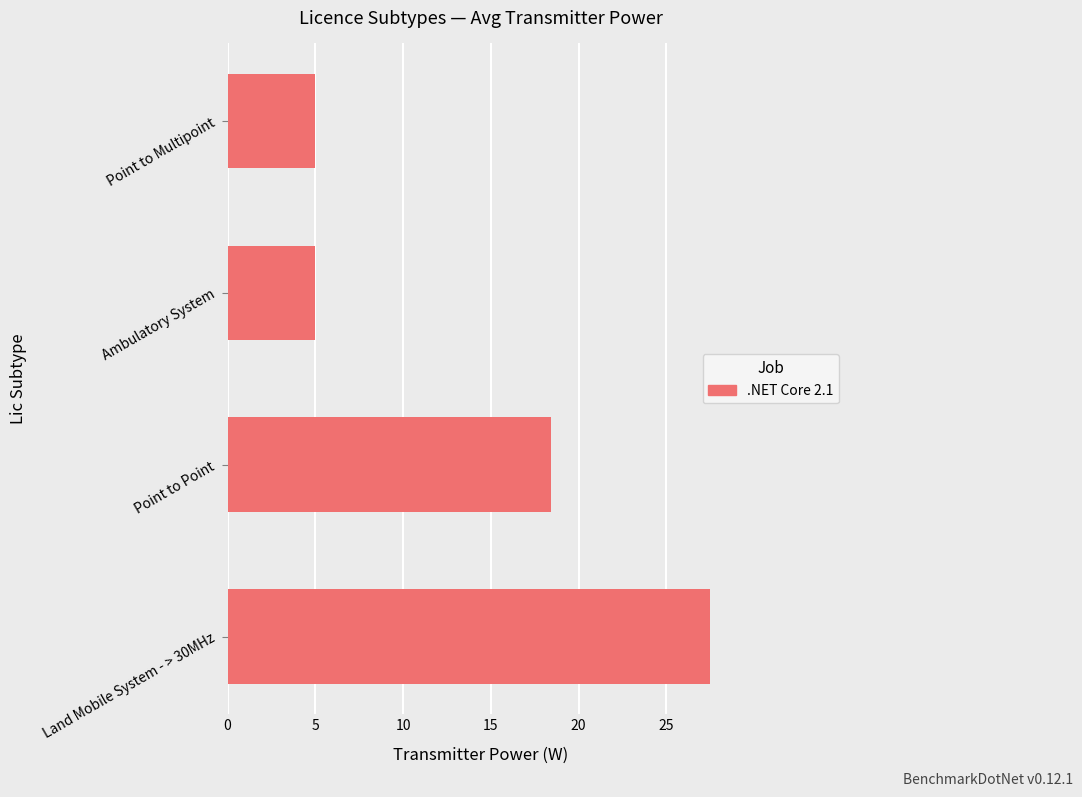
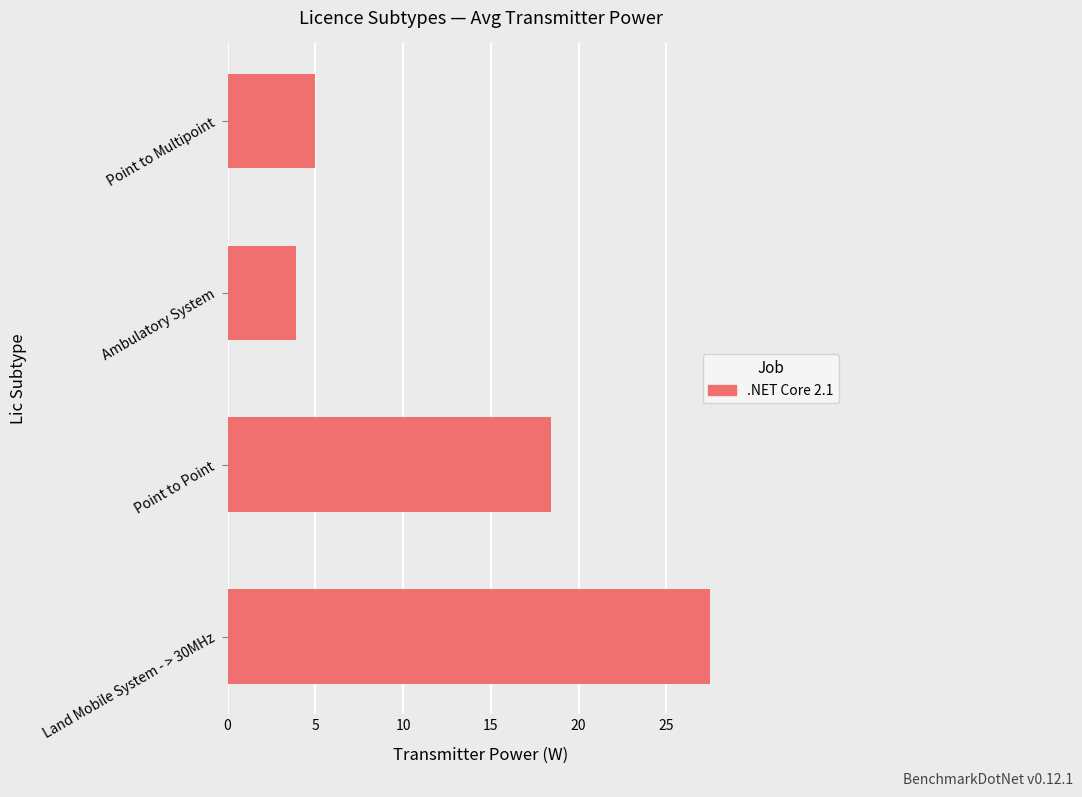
Ambulatory System: 5.0 -> 3.9
